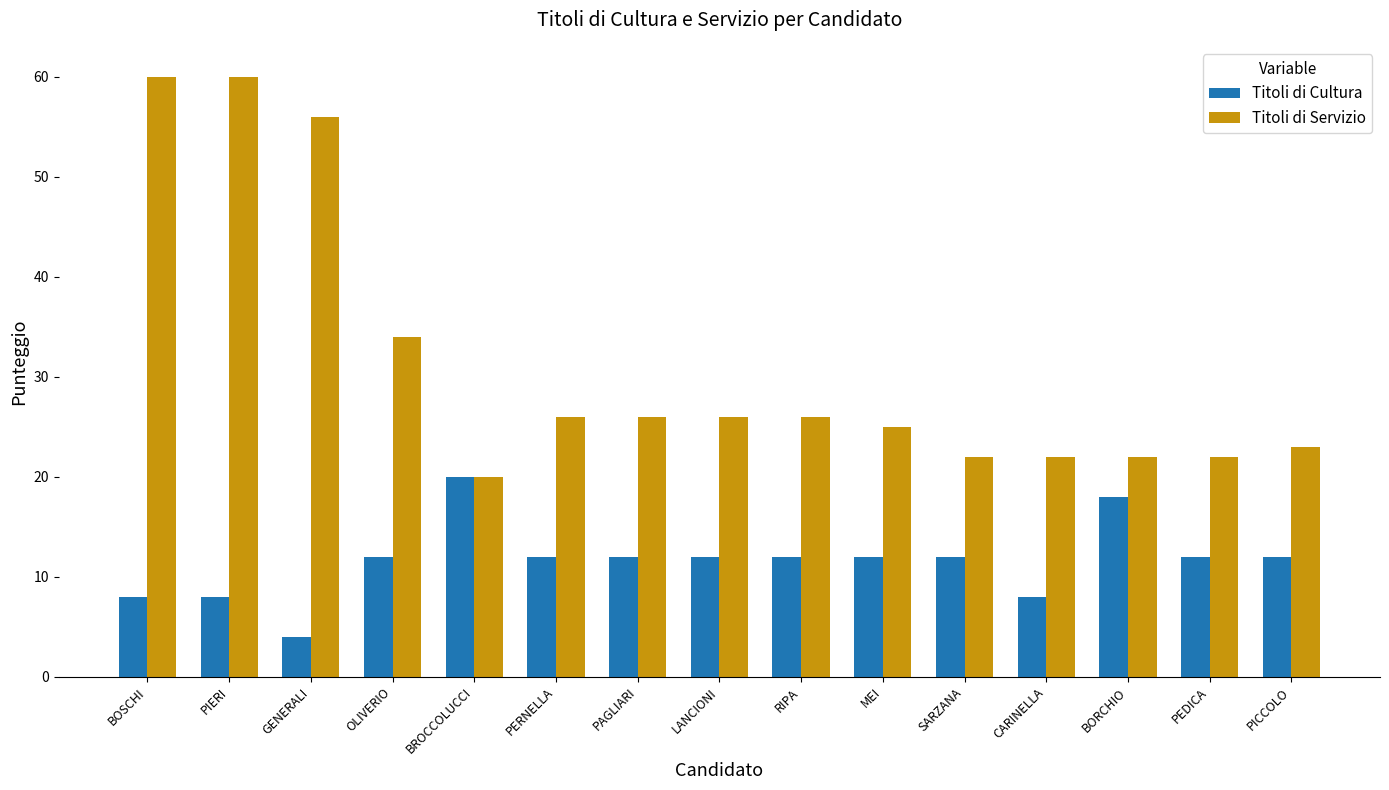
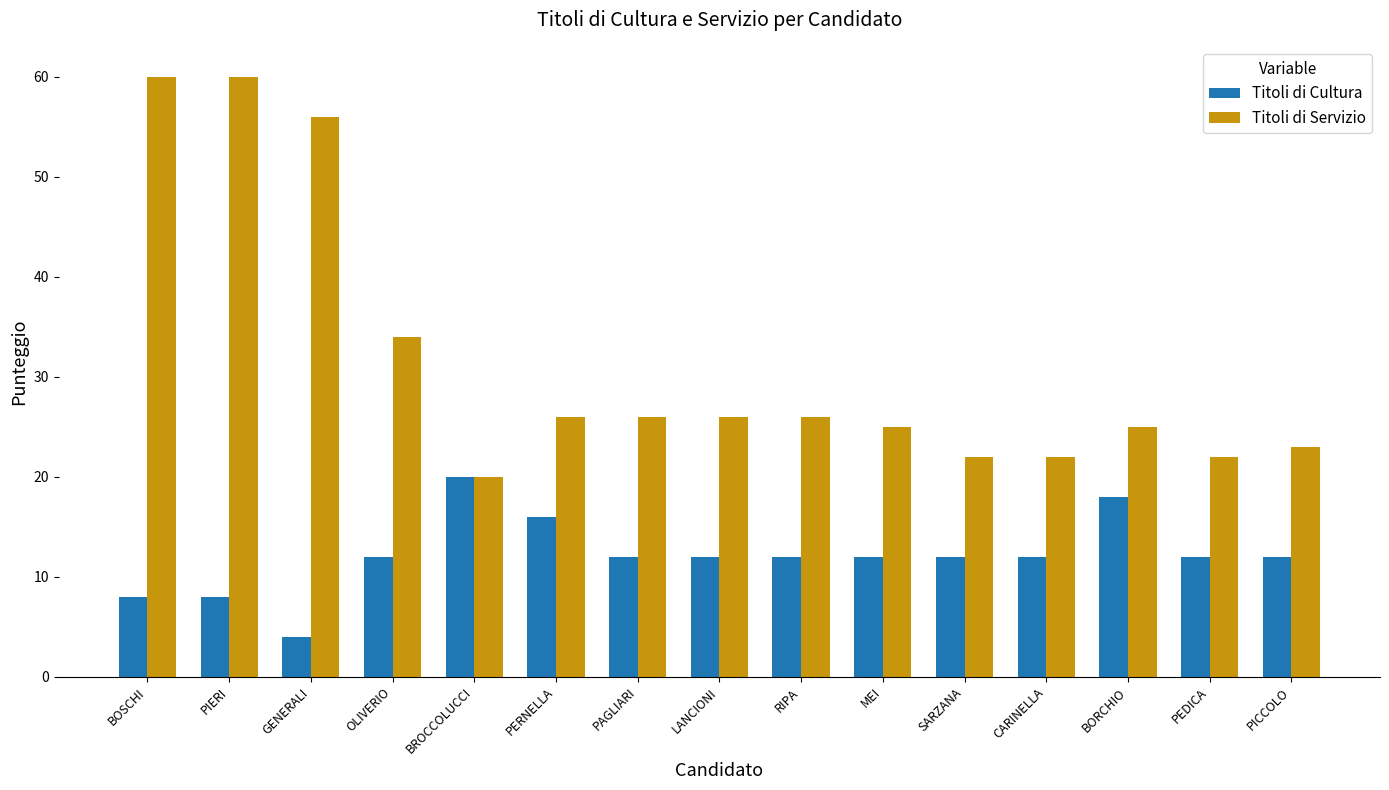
Titoli di Cultura, PERNELLA: 12 -> 16
Titoli di Cultura, CARINELLA: 8 -> 12
Titoli di Servizio, BORCHIO: 22 -> 25
